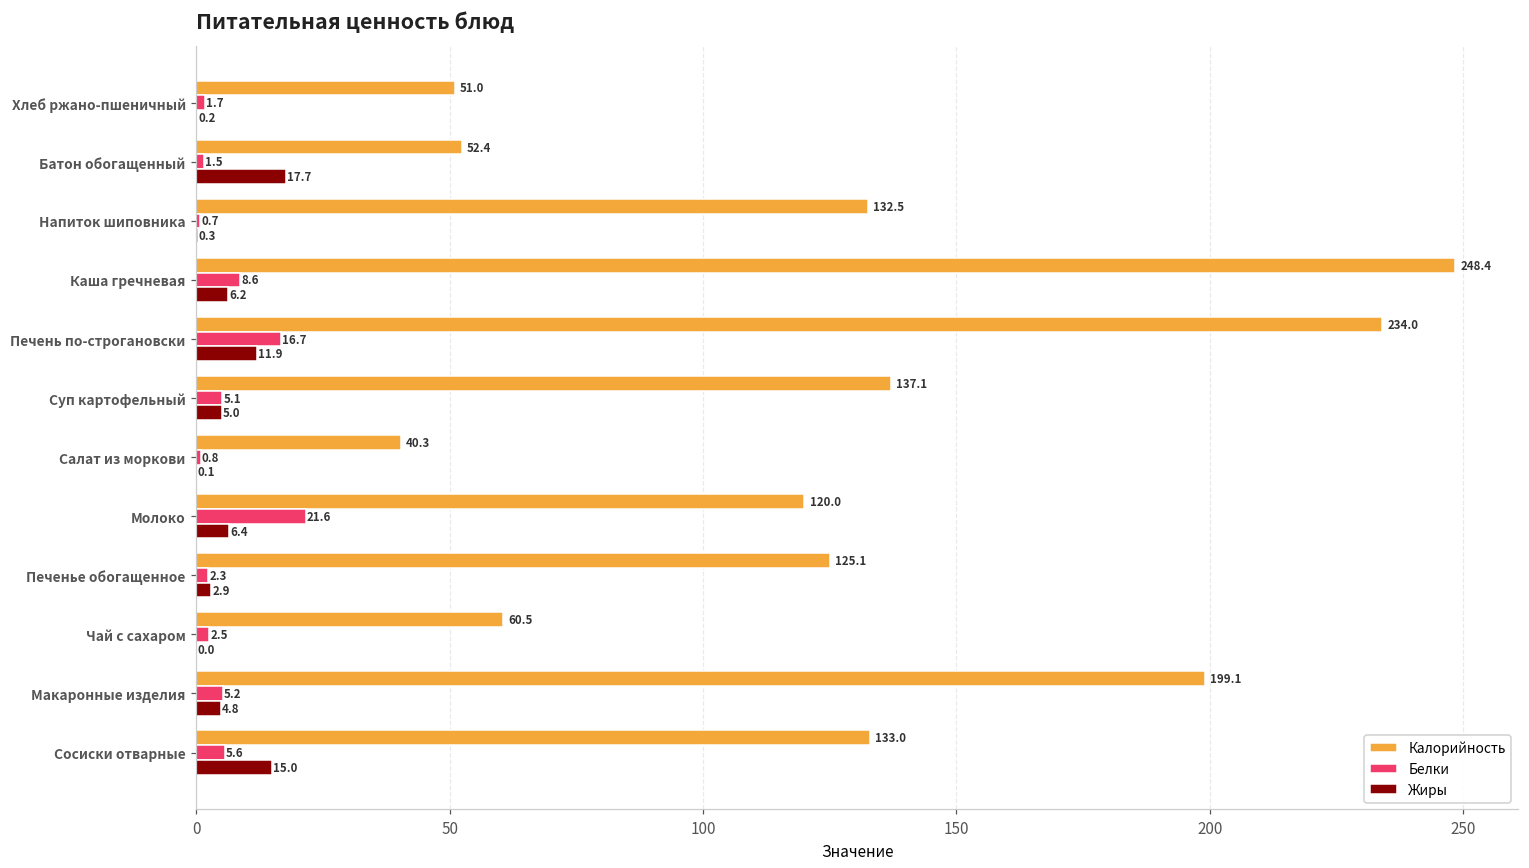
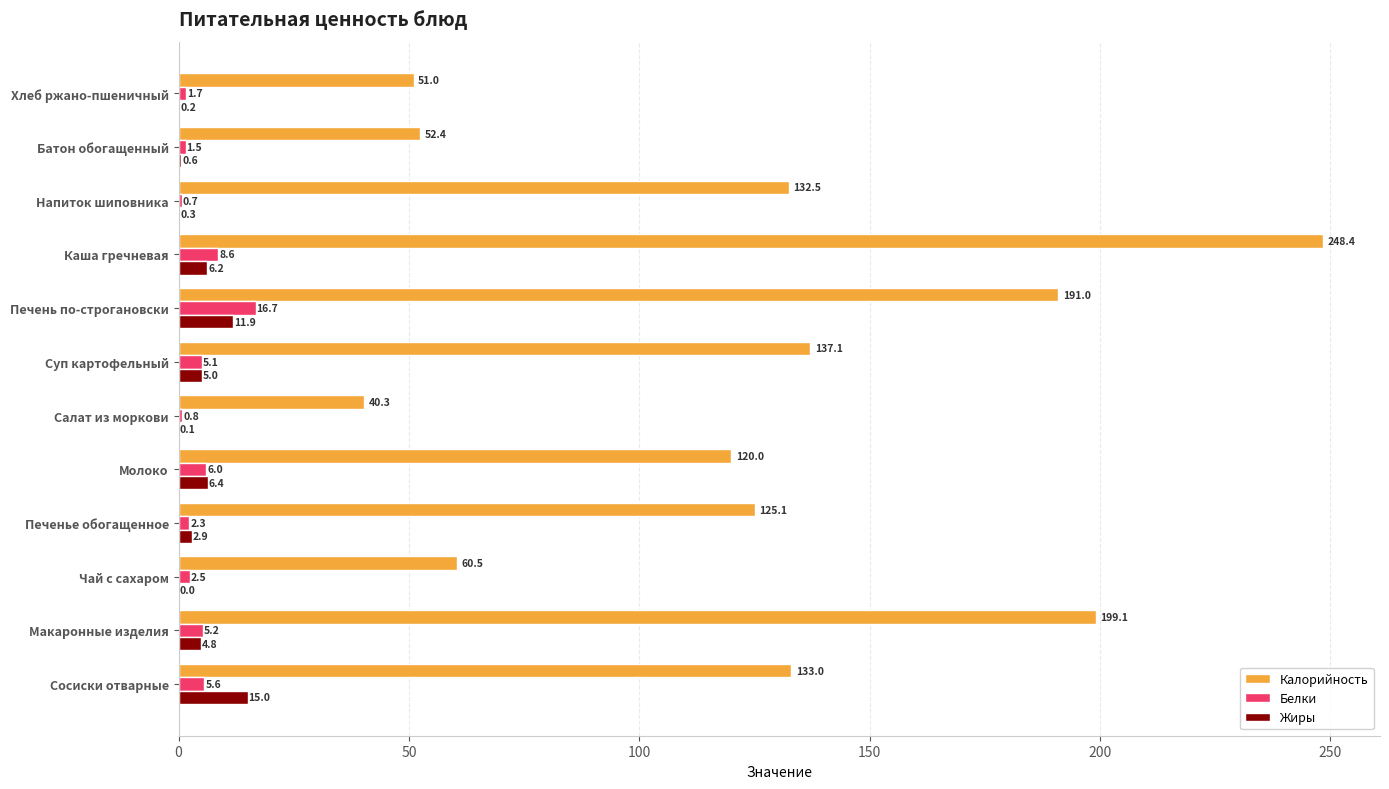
Жиры, Батон обогащенный: 17.7 -> 0.6
Калорийность, Печень по-строгановски: 234.0 -> 191.0
Белки, Молоко: 21.6 -> 6.0
